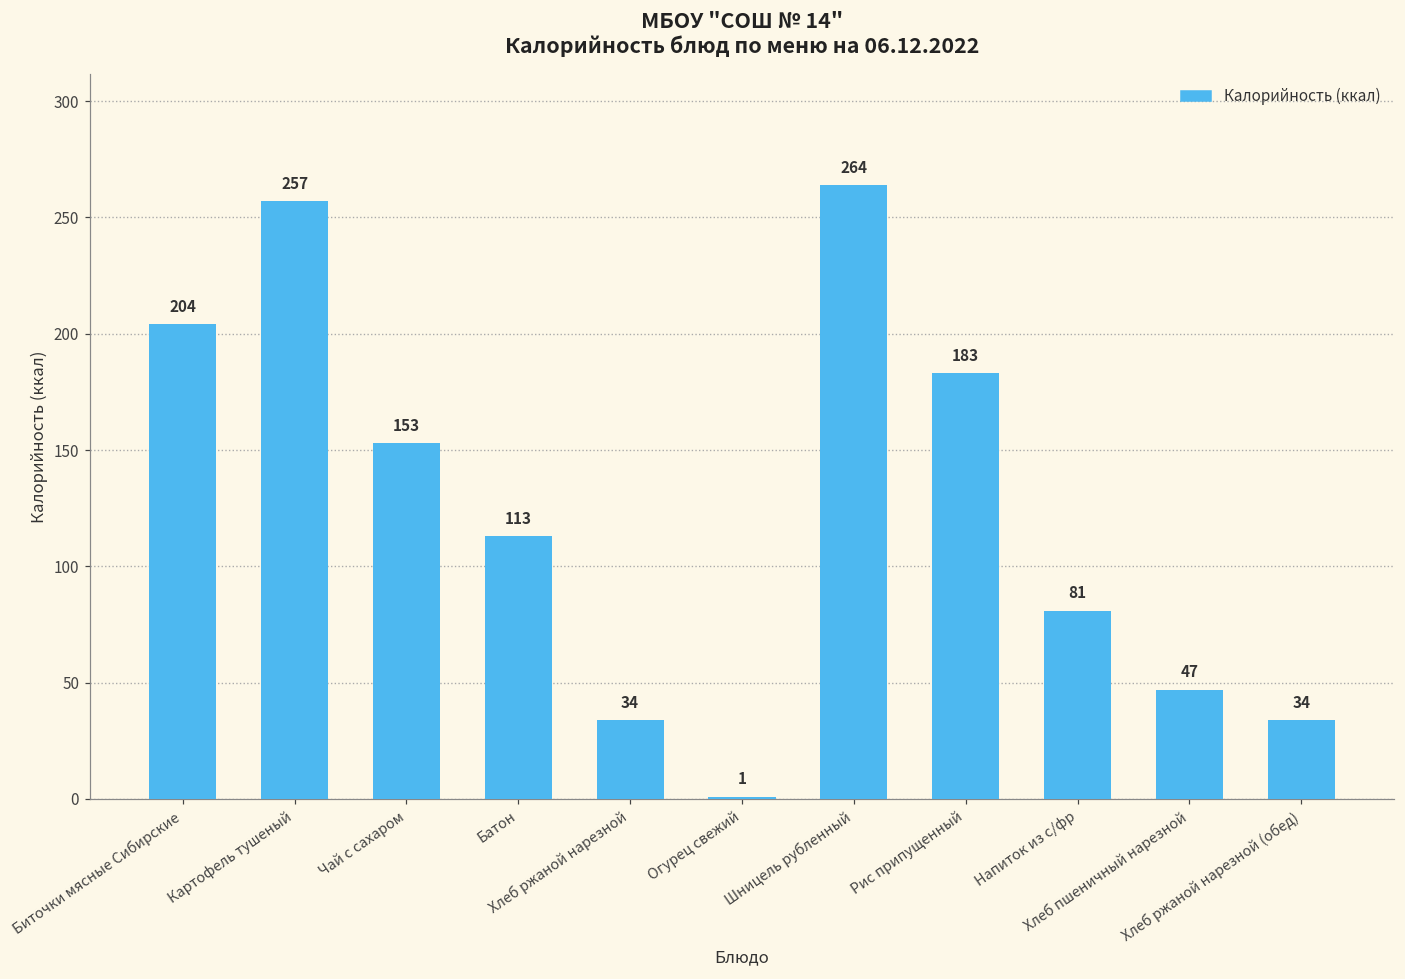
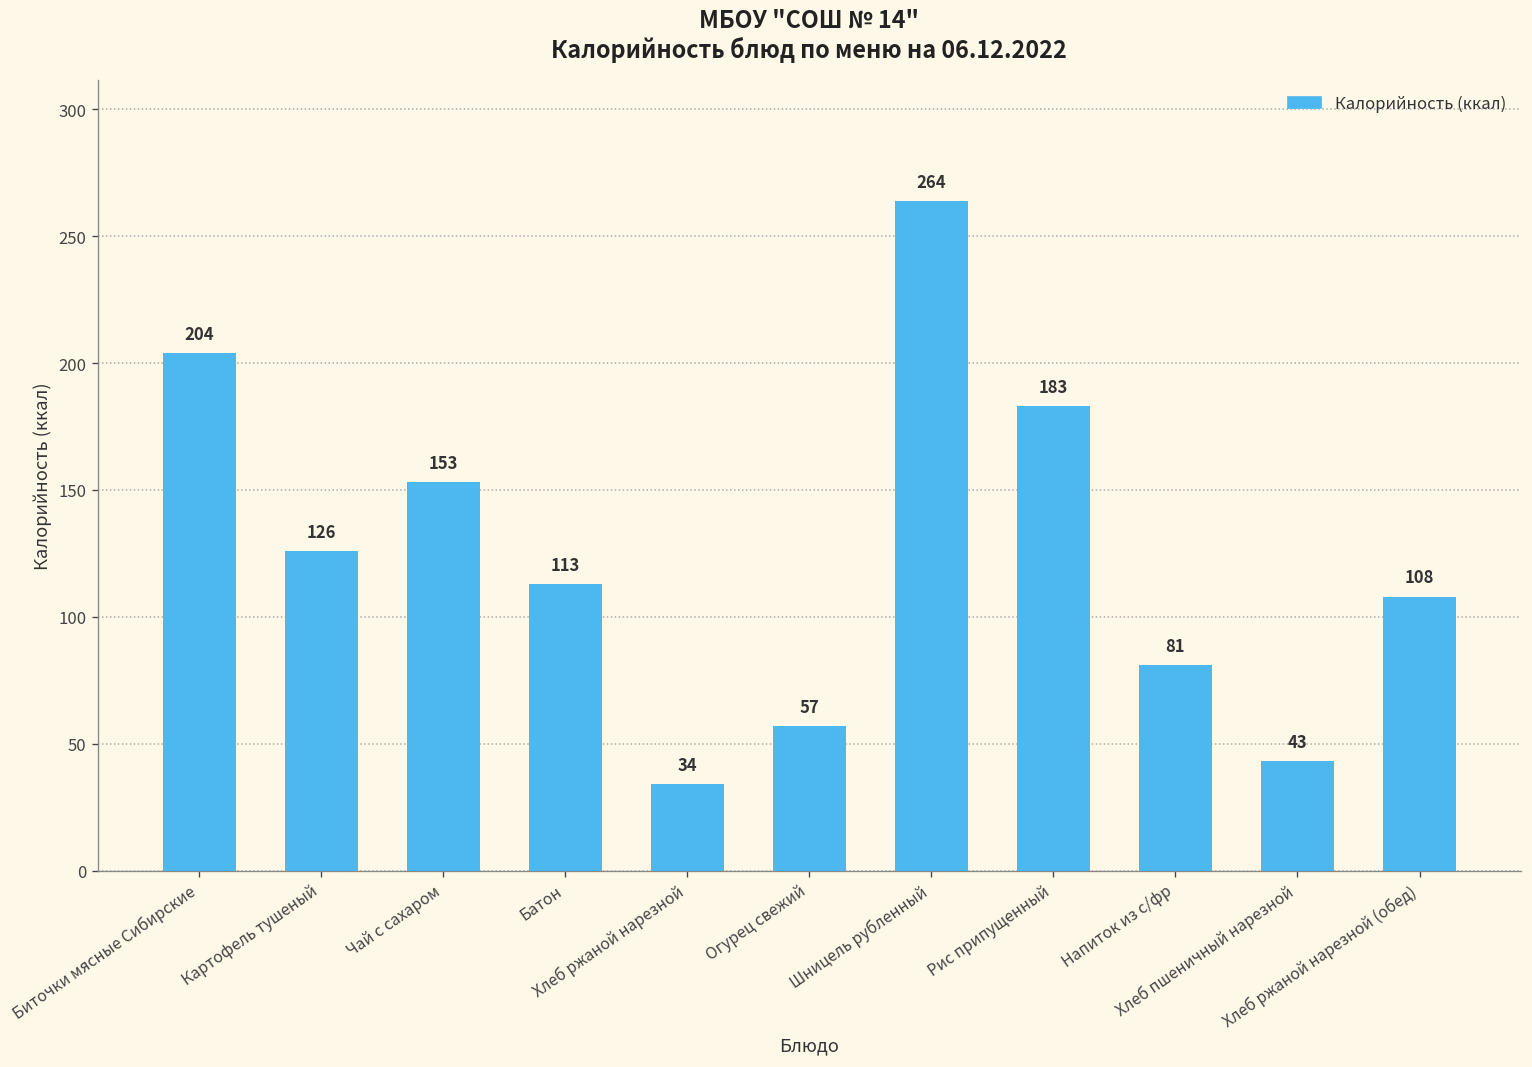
Картофель тушеный: 257 -> 126
Огурец свежий: 1 -> 57
Хлеб пшеничный нарезной: 47 -> 43
Хлеб ржаной нарезной (обед): 34 -> 108
